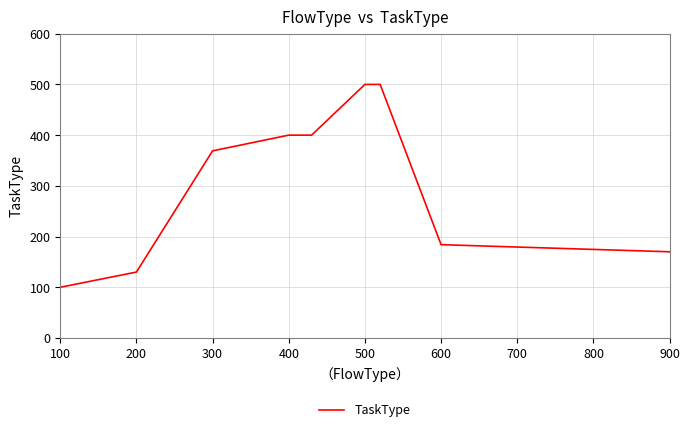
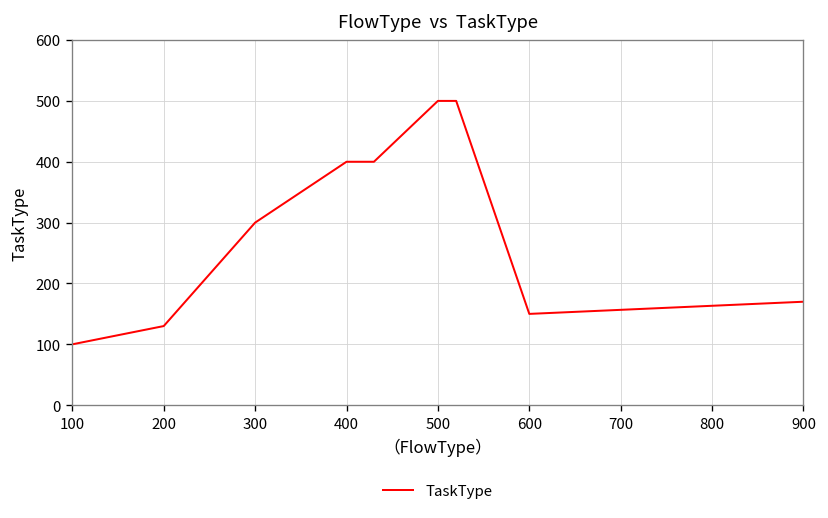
300: 370 -> 300
600: 180 -> 150
